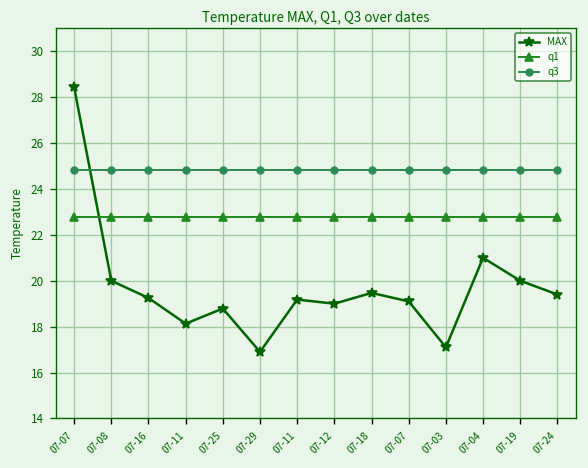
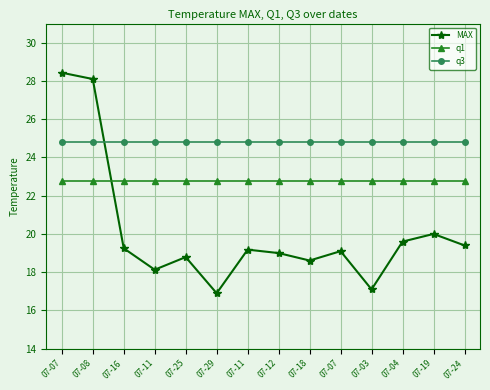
MAX, 07-08: 20.0 -> 28.1
MAX, 07-18: 19.5 -> 18.6
MAX, 07-04: 21.0 -> 19.6
